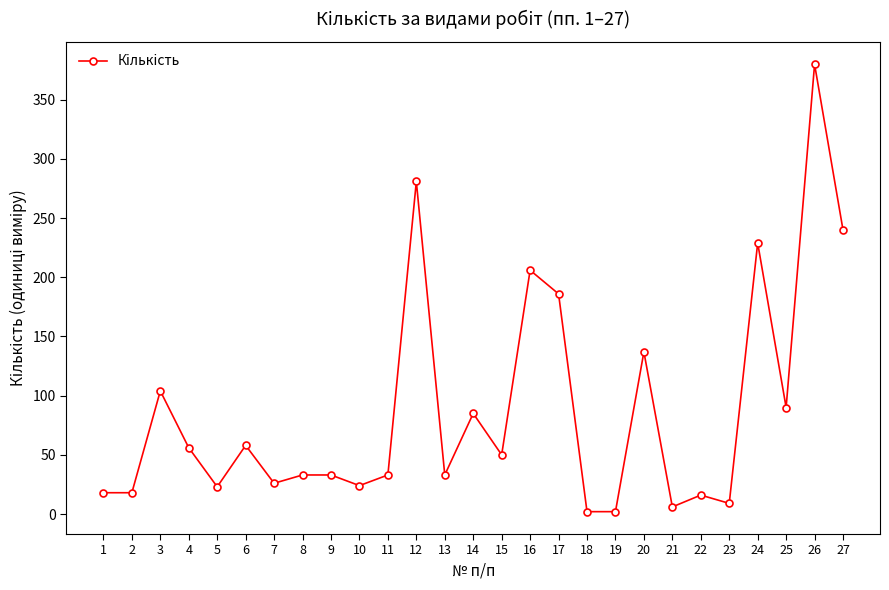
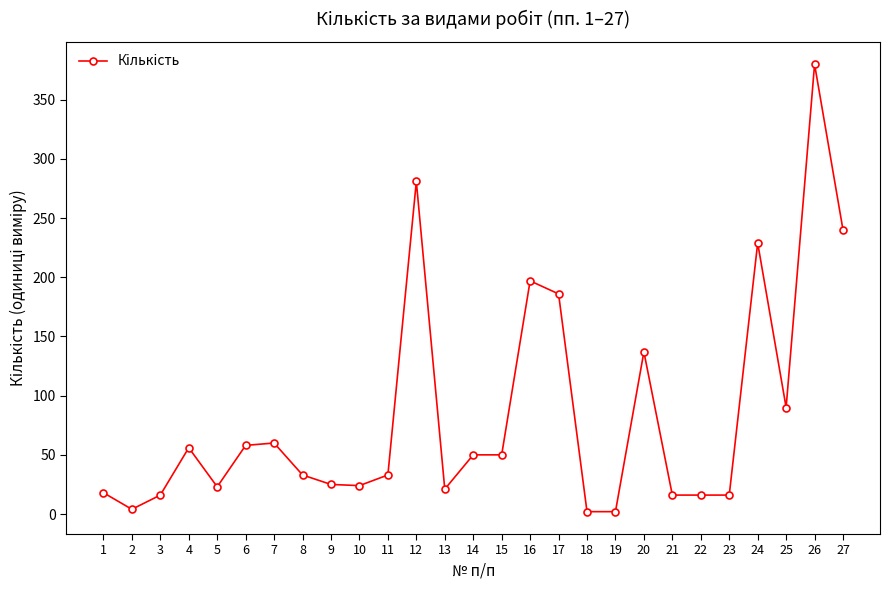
2: 18 -> 4
3: 104 -> 16
7: 26 -> 60
9: 33 -> 25
13: 33 -> 21
14: 85 -> 50
16: 206 -> 197
21: 6 -> 16
23: 9 -> 16
